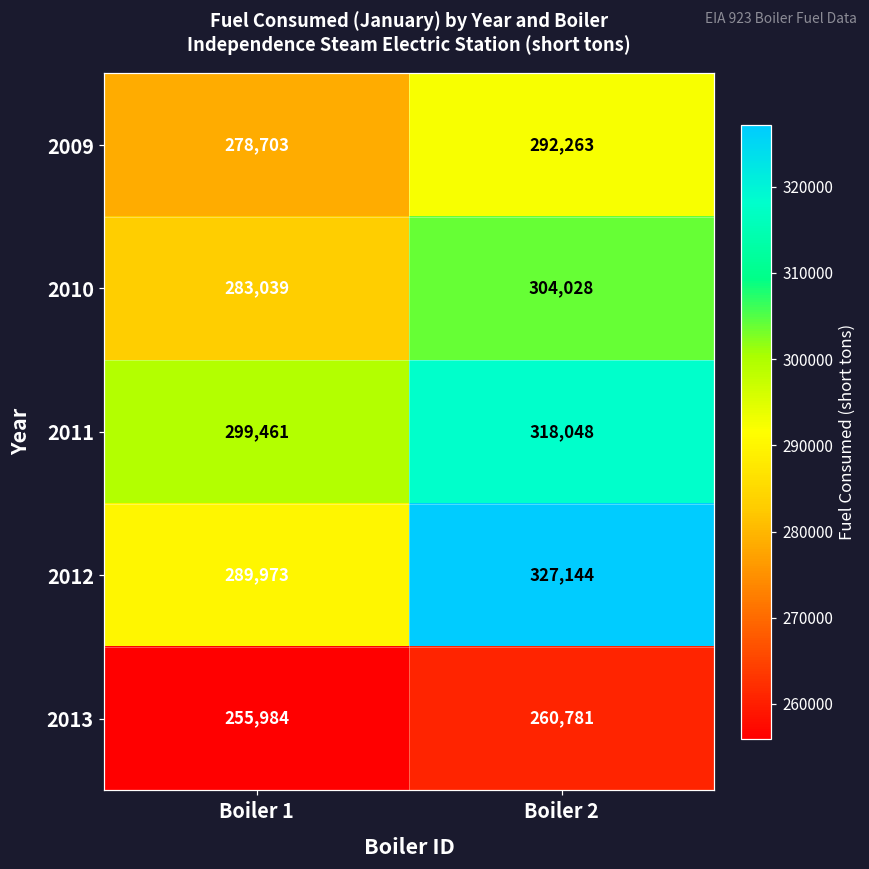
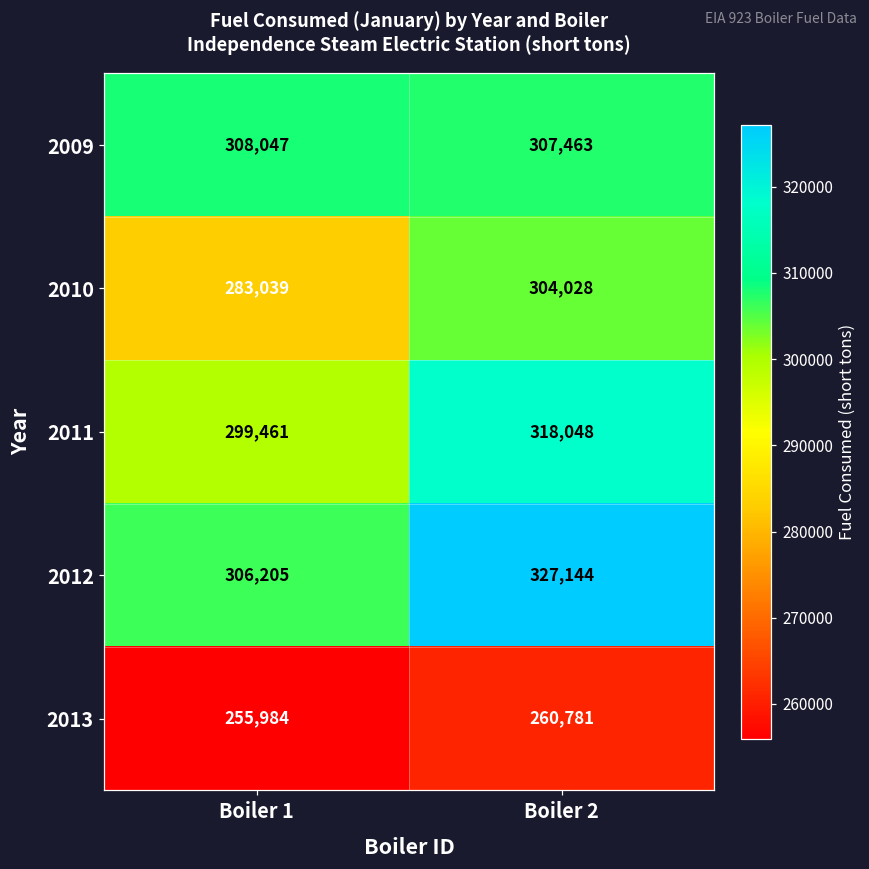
2009, Boiler 1: 278,703 -> 308,047
2009, Boiler 2: 292,263 -> 307,463
2012, Boiler 1: 289,973 -> 306,205
